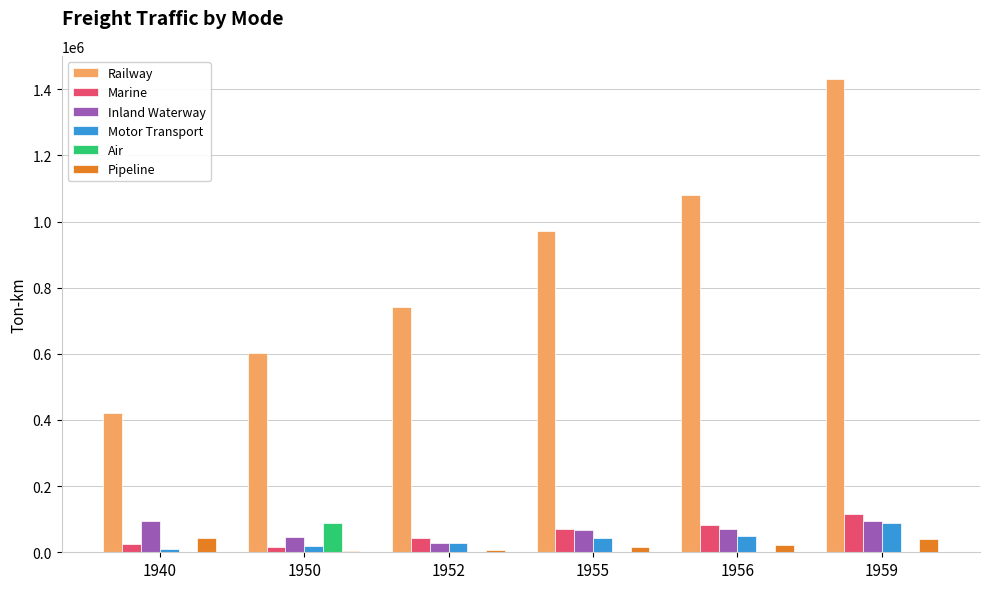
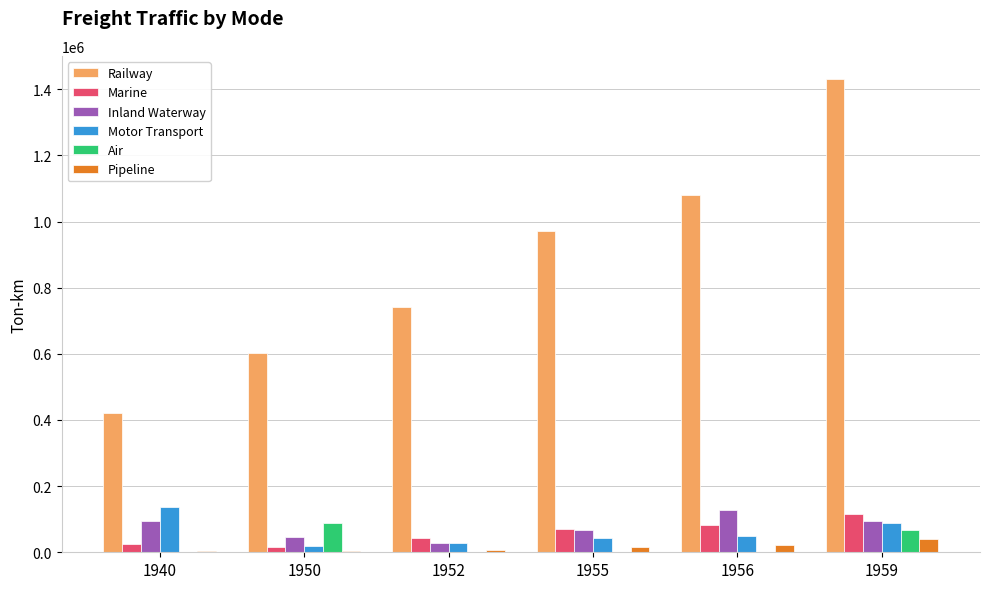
Motor Transport, 1940: 10000 -> 140000
Pipeline, 1940: 40000 -> 0
Inland Waterway, 1956: 70000 -> 130000
Air, 1959: 0 -> 70000
